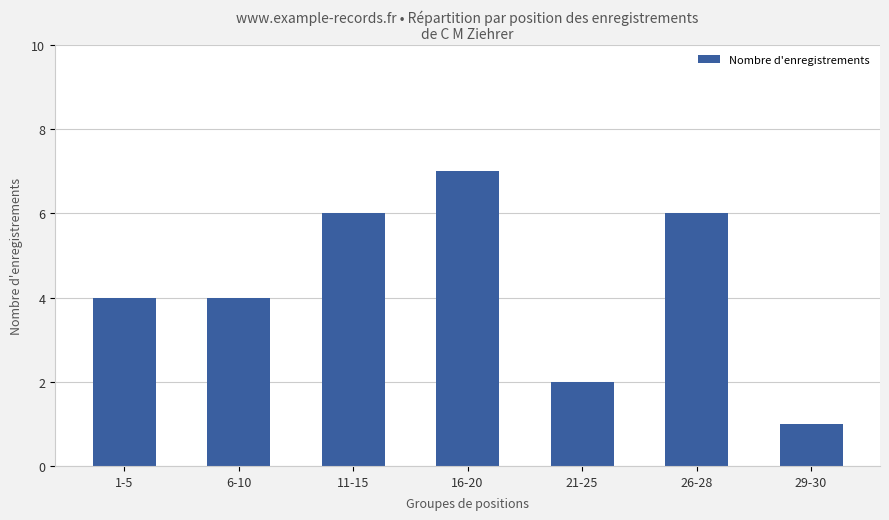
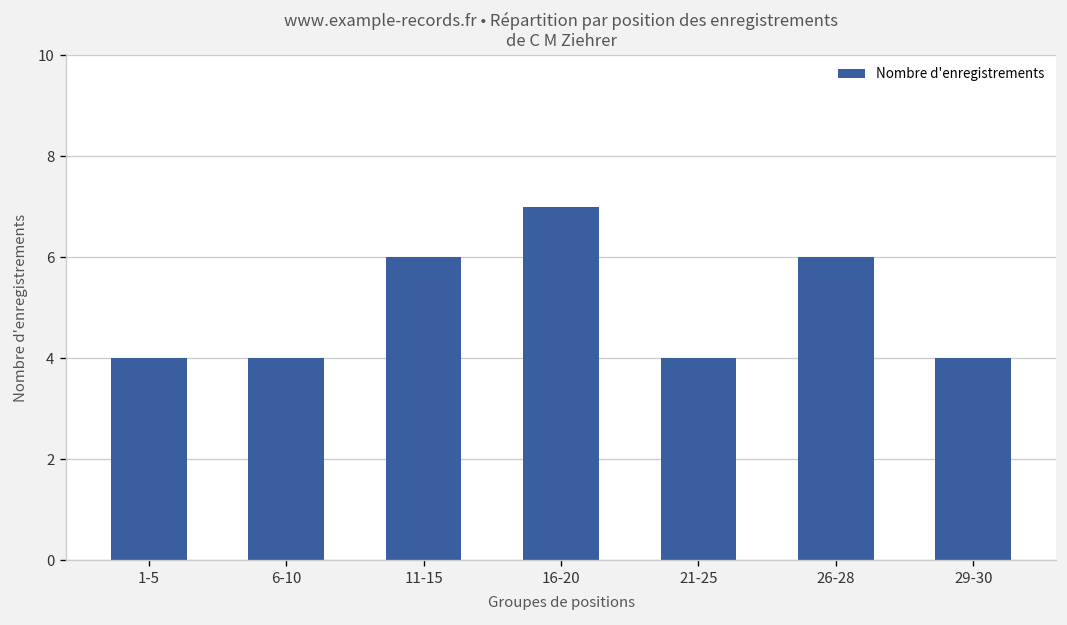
21-25: 2 -> 4
29-30: 1 -> 4
